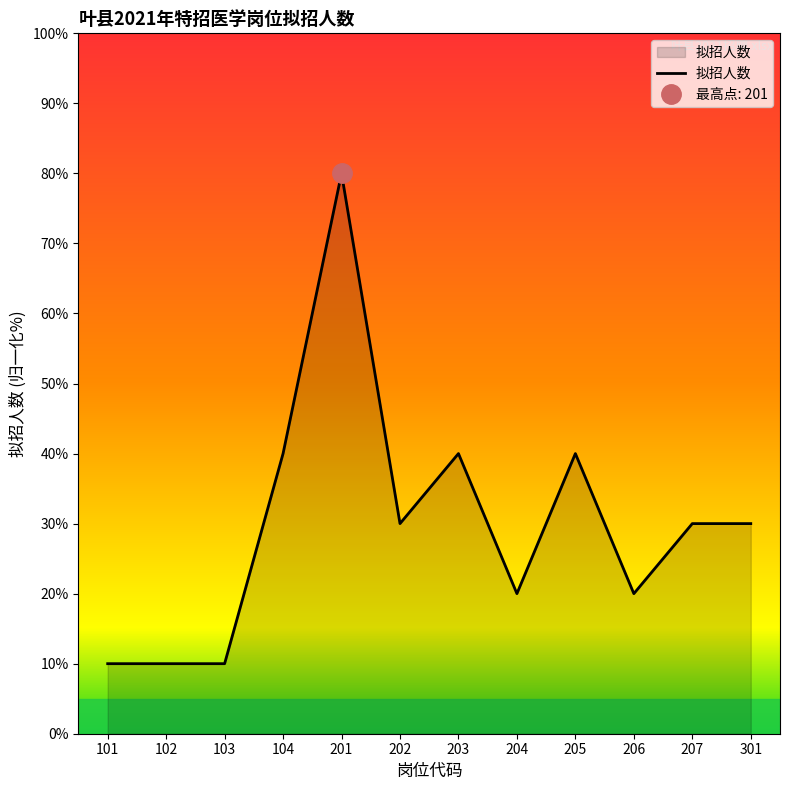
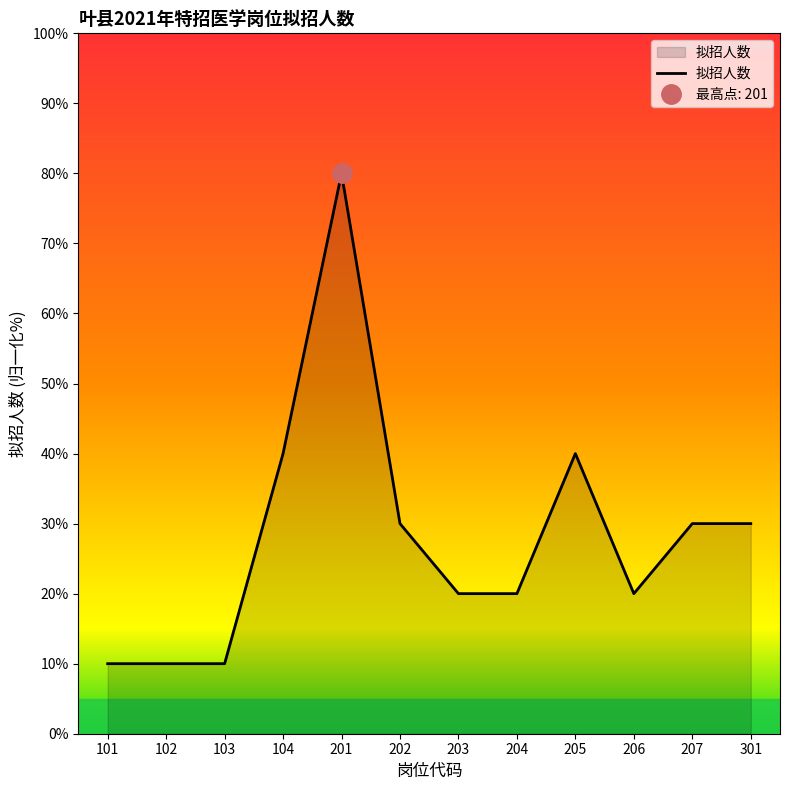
拟招人数, 203: 40% -> 20%
